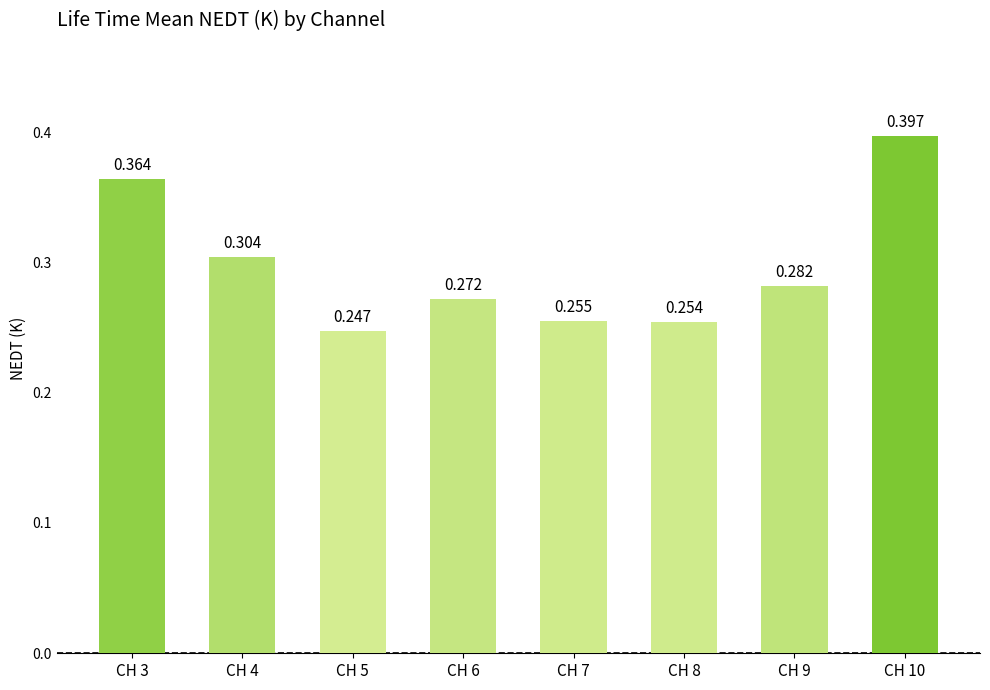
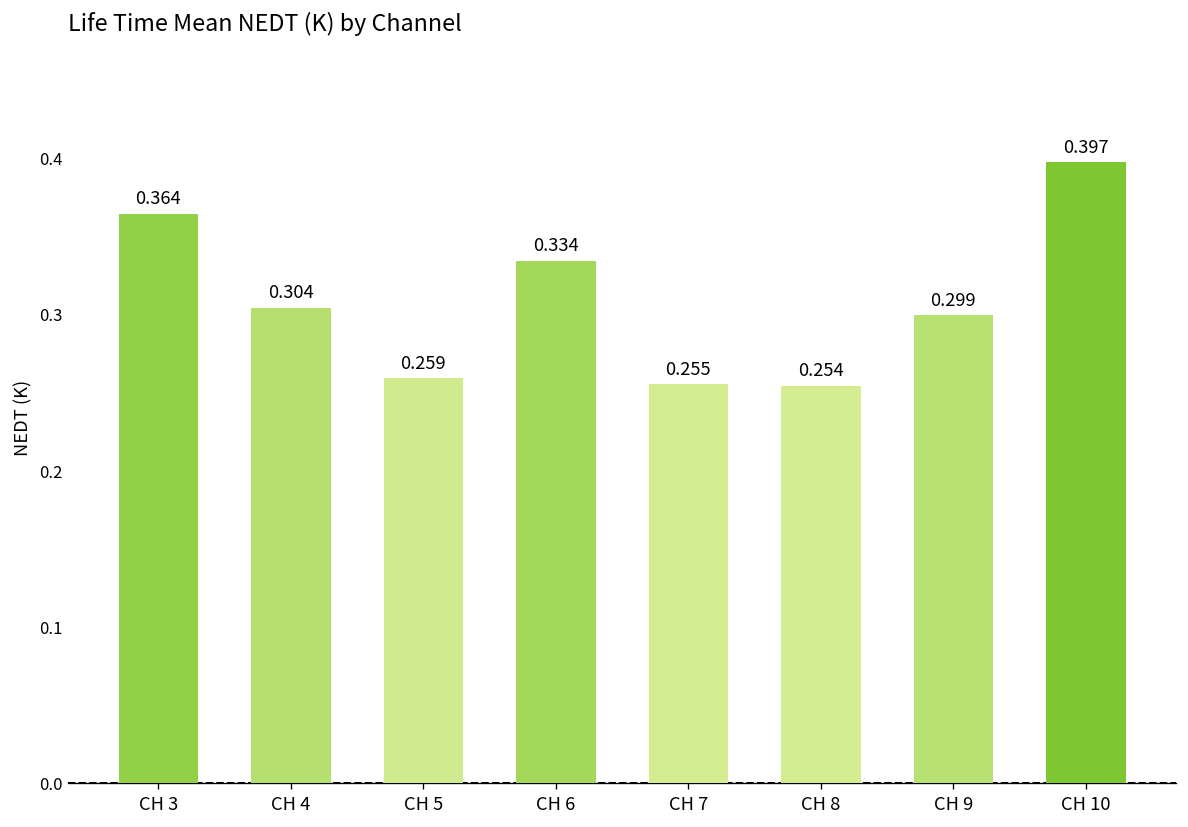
CH 5: 0.247 -> 0.259
CH 6: 0.272 -> 0.334
CH 9: 0.282 -> 0.299
